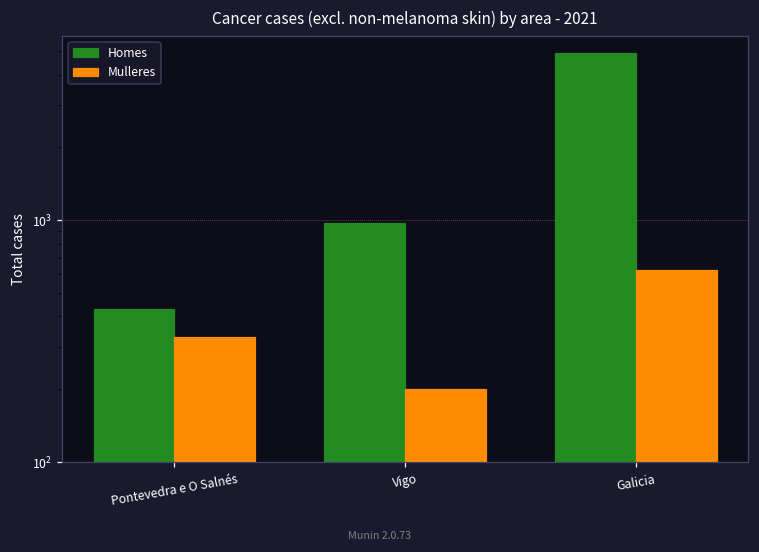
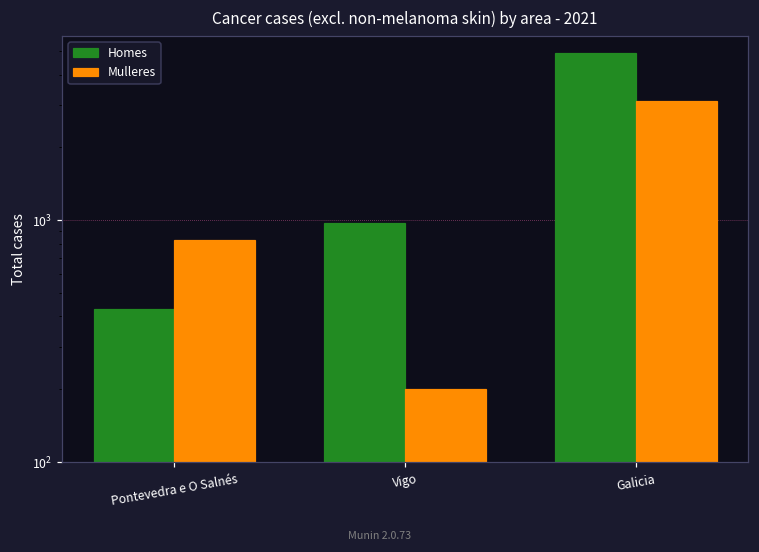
Mulleres, Pontevedra e O Salnés: 330 -> 830
Mulleres, Galicia: 620 -> 3100
